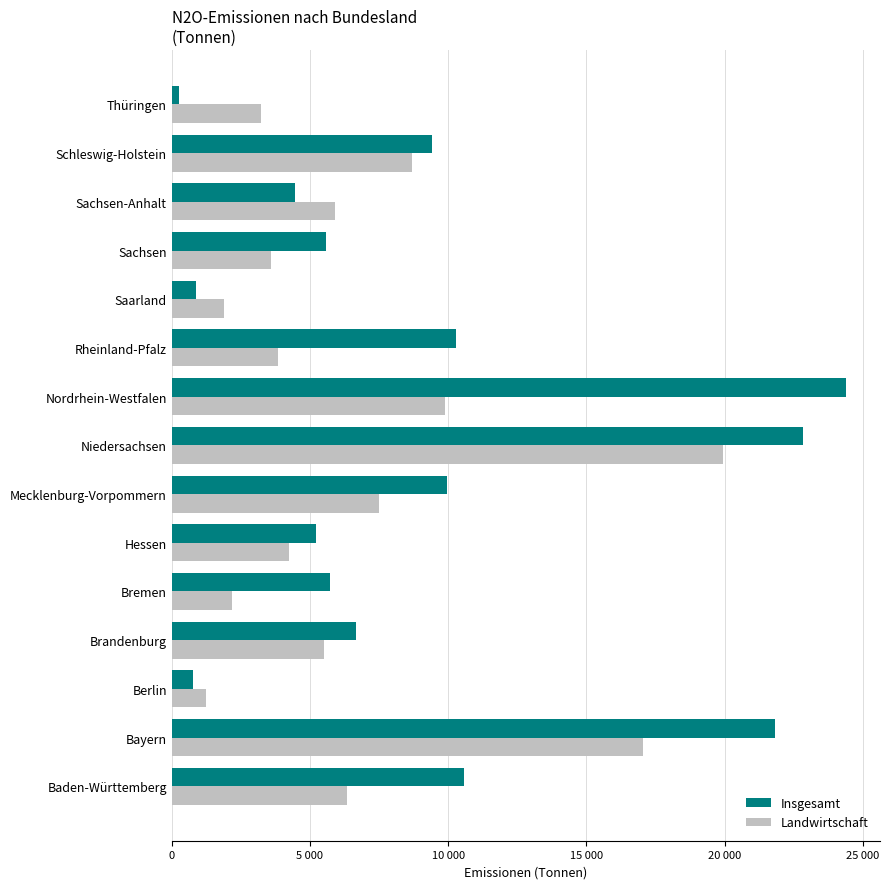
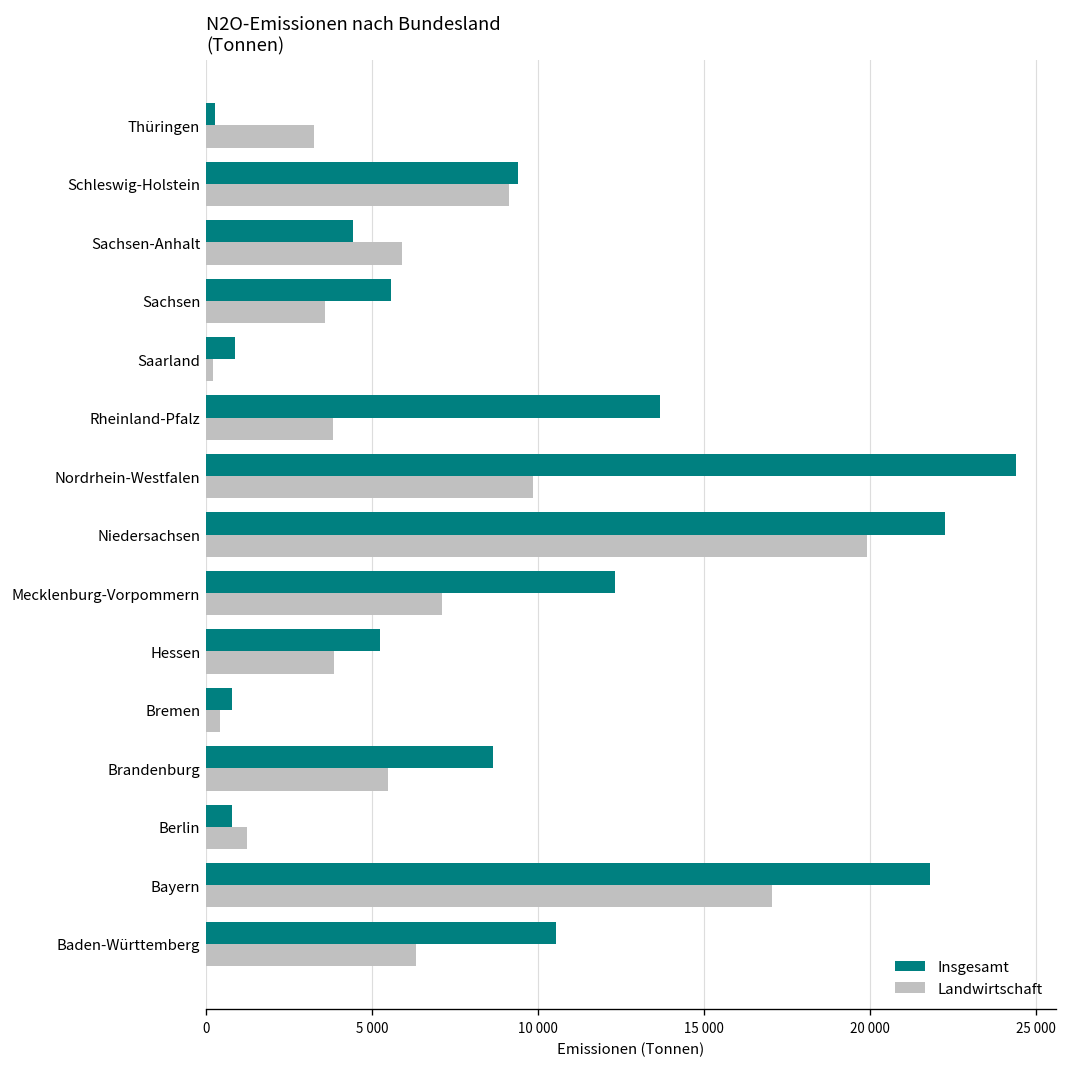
Landwirtschaft, Schleswig-Holstein: 8700 -> 9100
Landwirtschaft, Saarland: 1900 -> 200
Insgesamt, Rheinland-Pfalz: 10300 -> 13700
Insgesamt, Niedersachsen: 22800 -> 22300
Insgesamt, Mecklenburg-Vorpommern: 10000 -> 12300
Landwirtschaft, Mecklenburg-Vorpommern: 7500 -> 7100
Landwirtschaft, Hessen: 4300 -> 3800
Insgesamt, Bremen: 5700 -> 800
Landwirtschaft, Bremen: 2200 -> 400
Insgesamt, Brandenburg: 6700 -> 8700
